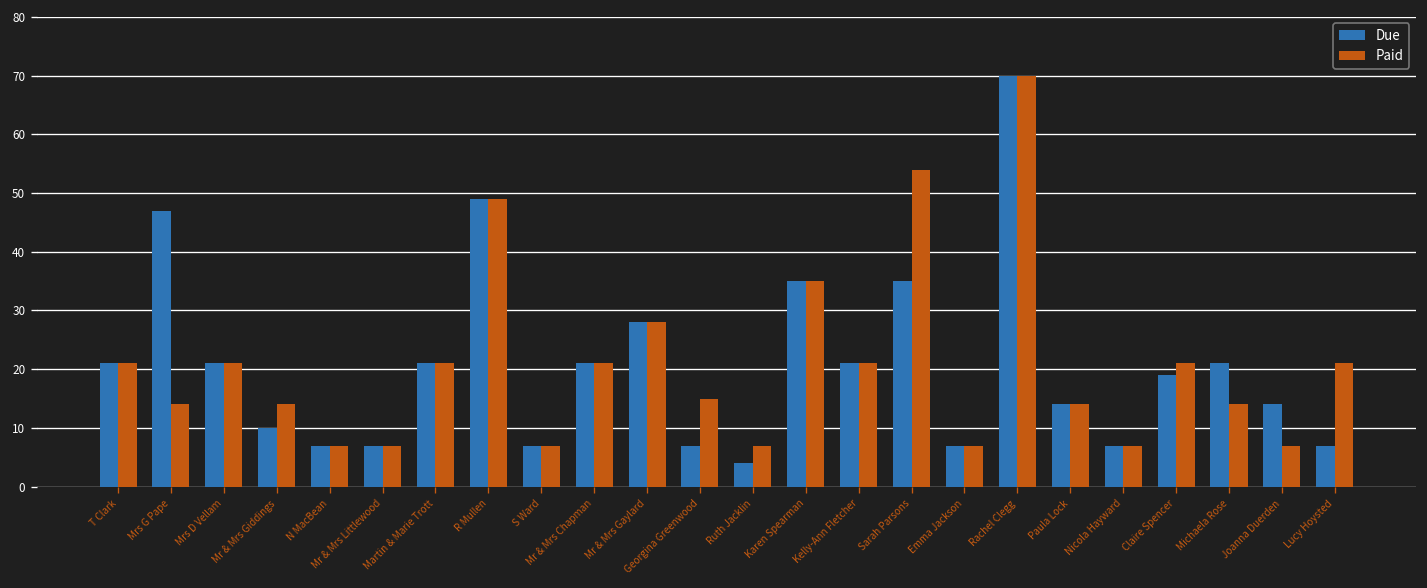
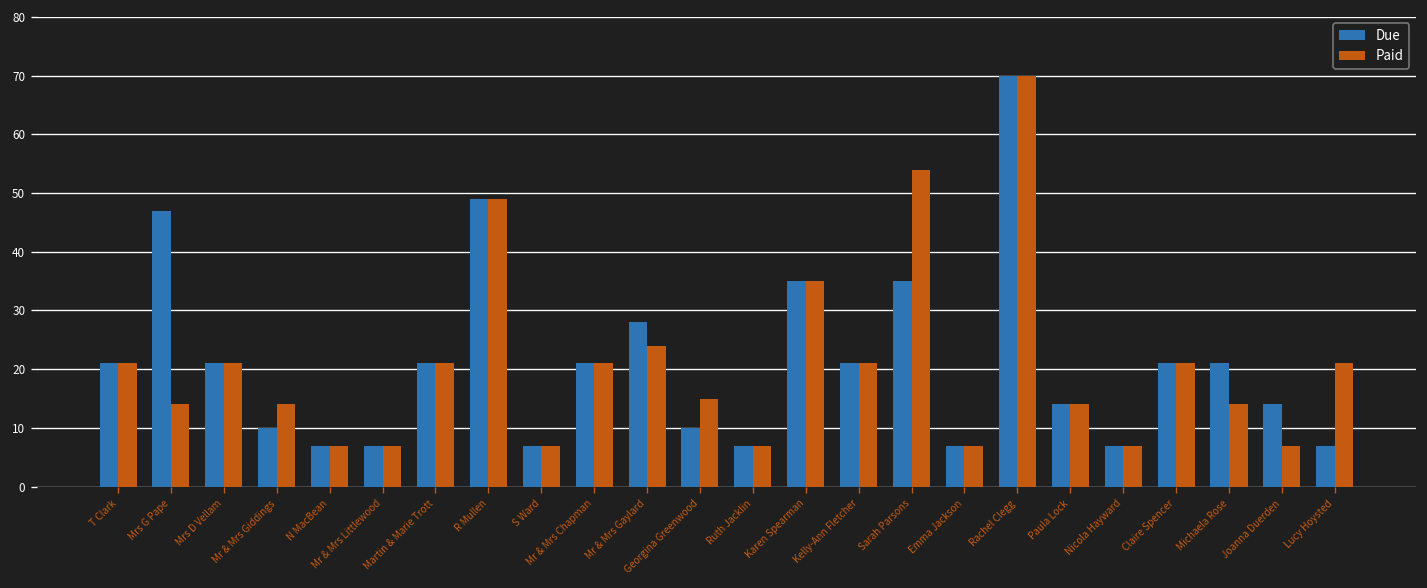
Paid, Mr & Mrs Gaylard: 28 -> 24
Due, Georgina Greenwood: 7 -> 10
Due, Ruth Jacklin: 4 -> 7
Due, Claire Spencer: 19 -> 21
